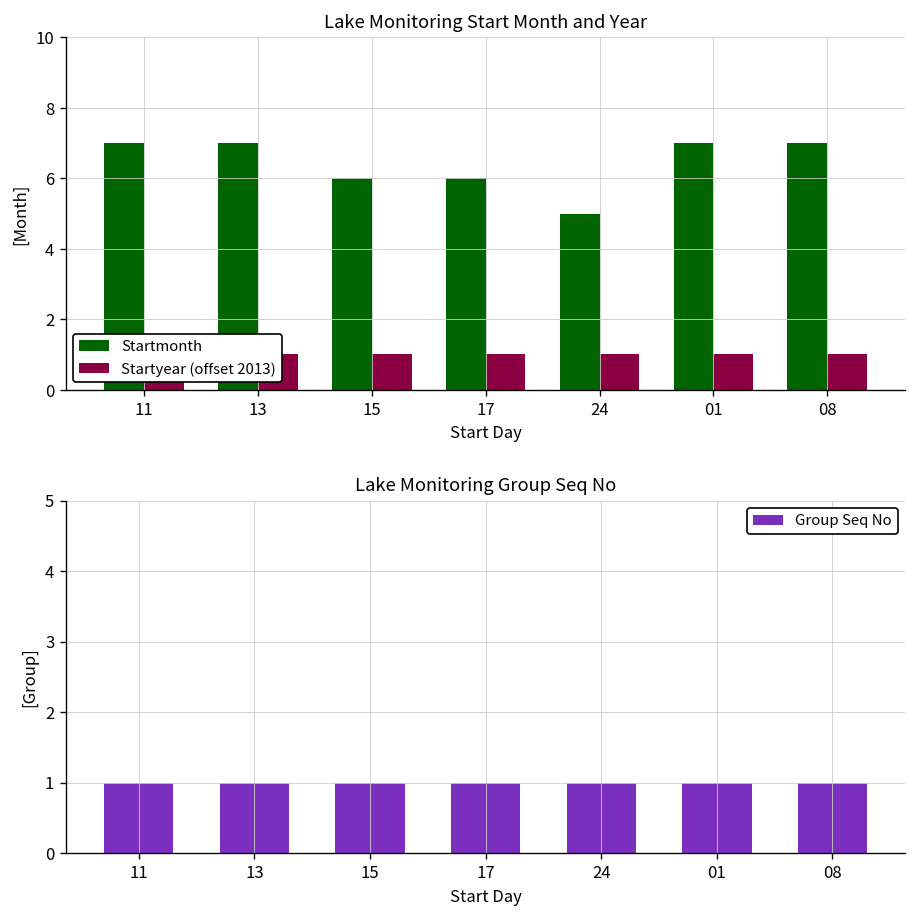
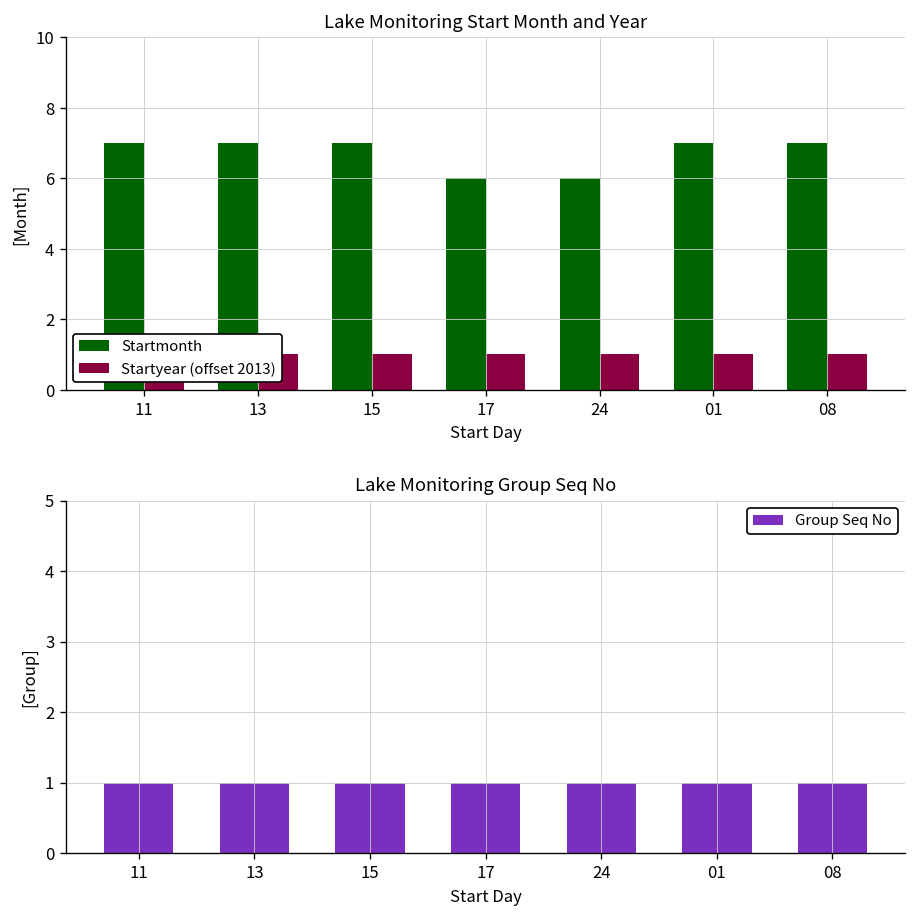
Lake Monitoring Start Month and Year, Startmonth, 15: 6 -> 7
Lake Monitoring Start Month and Year, Startmonth, 24: 5 -> 6
